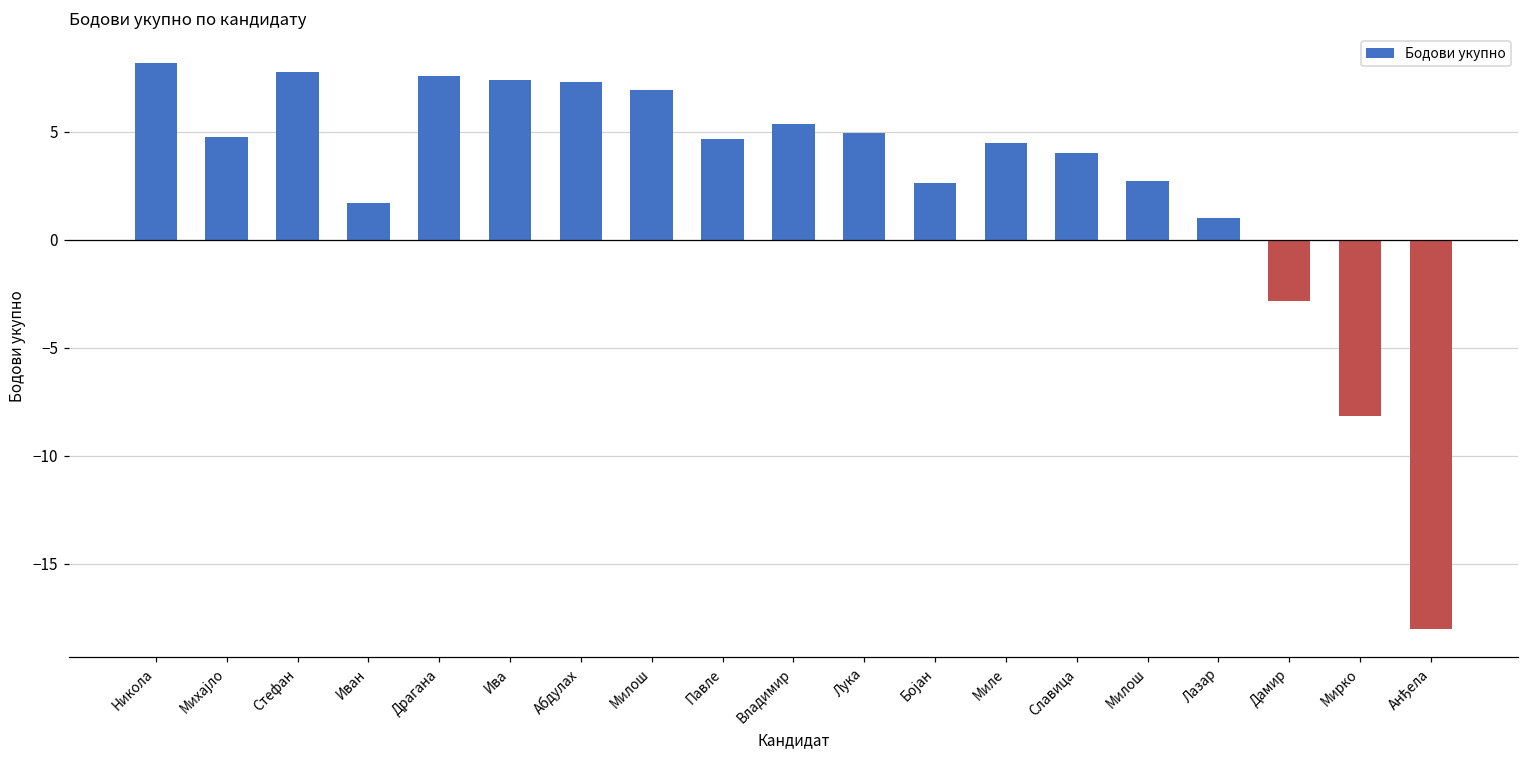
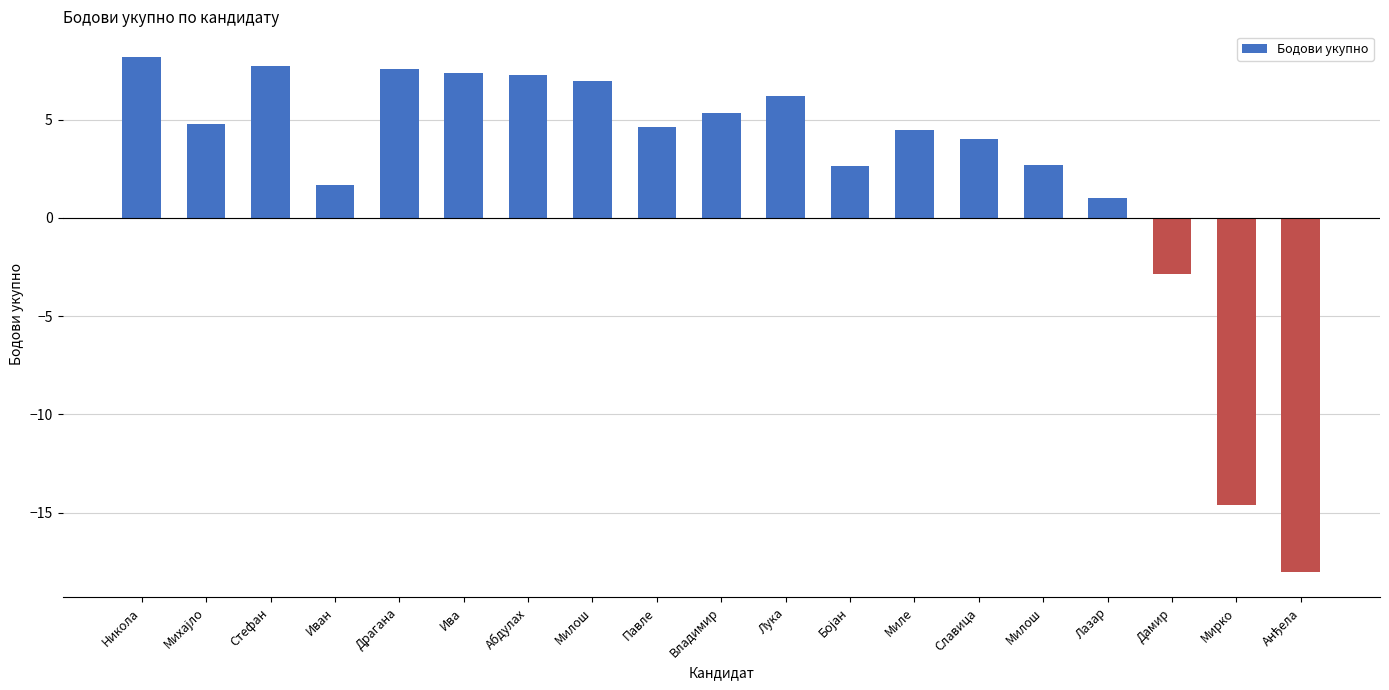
Лука: 5.0 -> 6.2
Мирко: -8.1 -> -14.6
